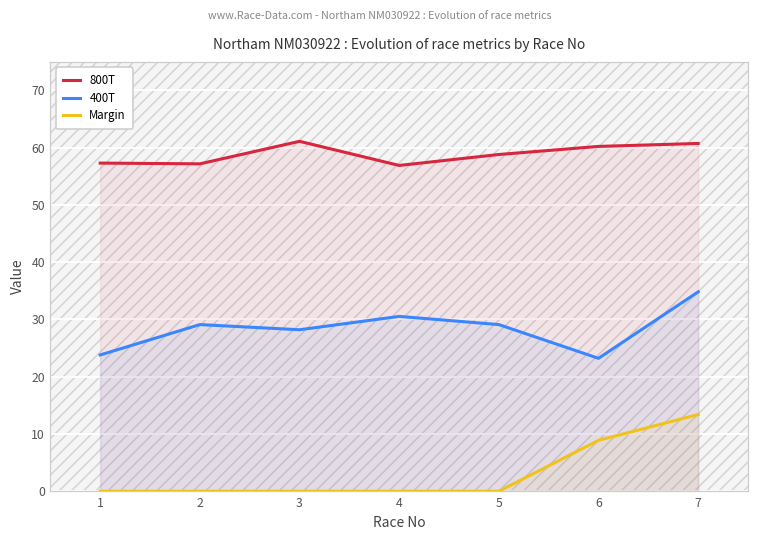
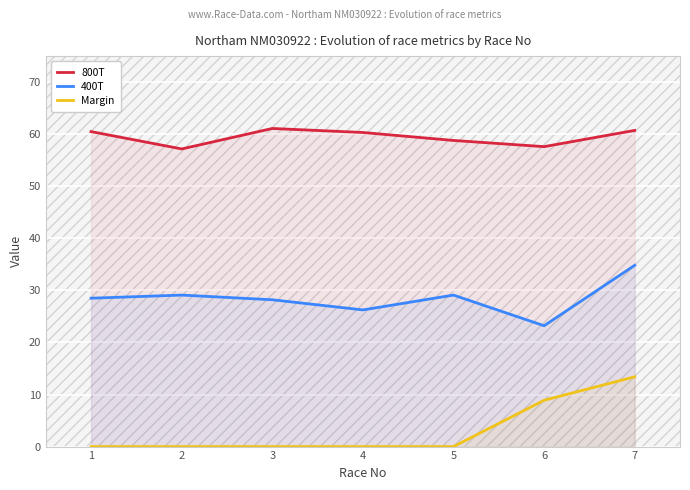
800T, 1: 57 -> 61
400T, 1: 24 -> 29
800T, 4: 57 -> 60
400T, 4: 31 -> 26
800T, 6: 60 -> 58
